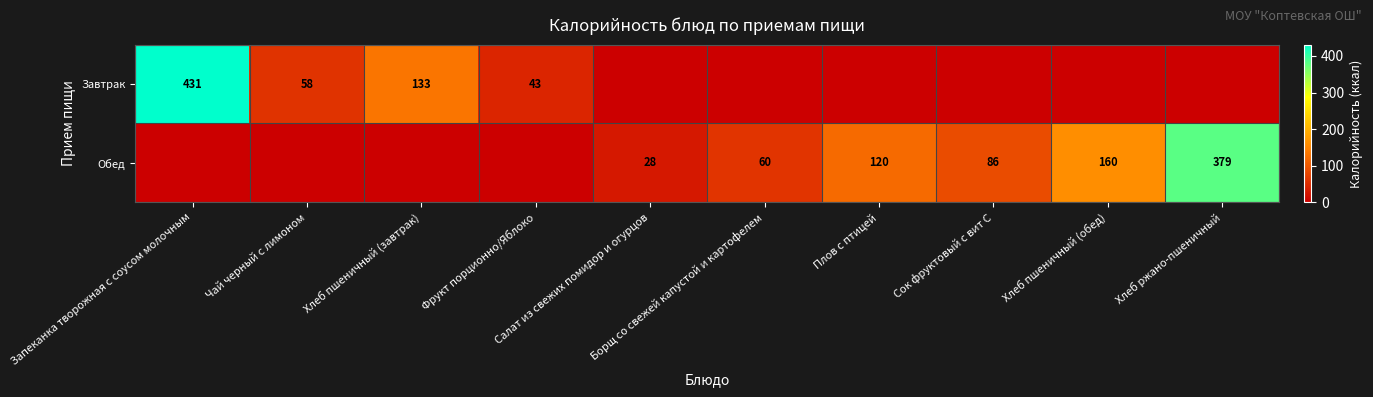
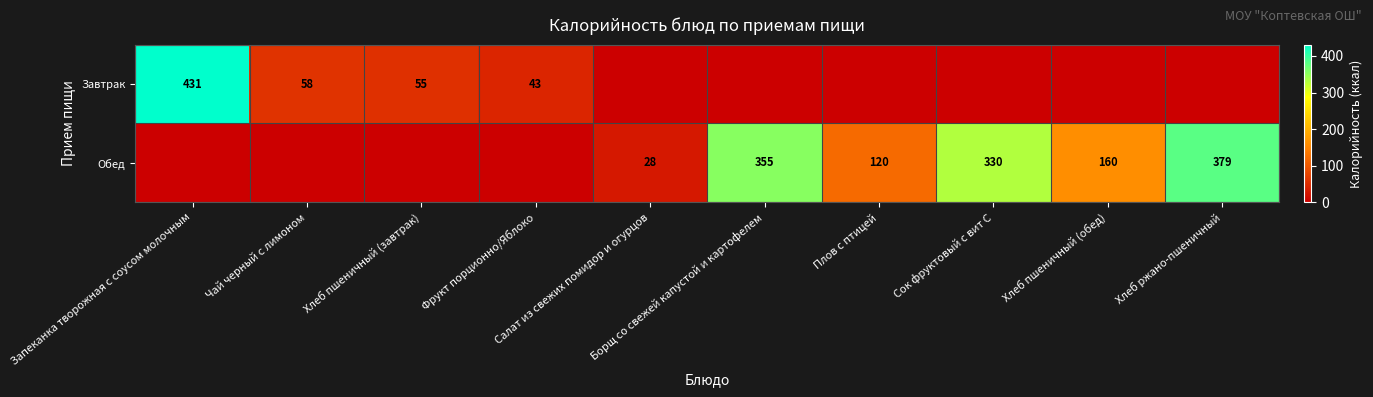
Завтрак, Хлеб пшеничный (завтрак): 133 -> 55
Обед, Борщ со свежей капустой и картофелем: 60 -> 355
Обед, Сок фруктовый с вит С: 86 -> 330
